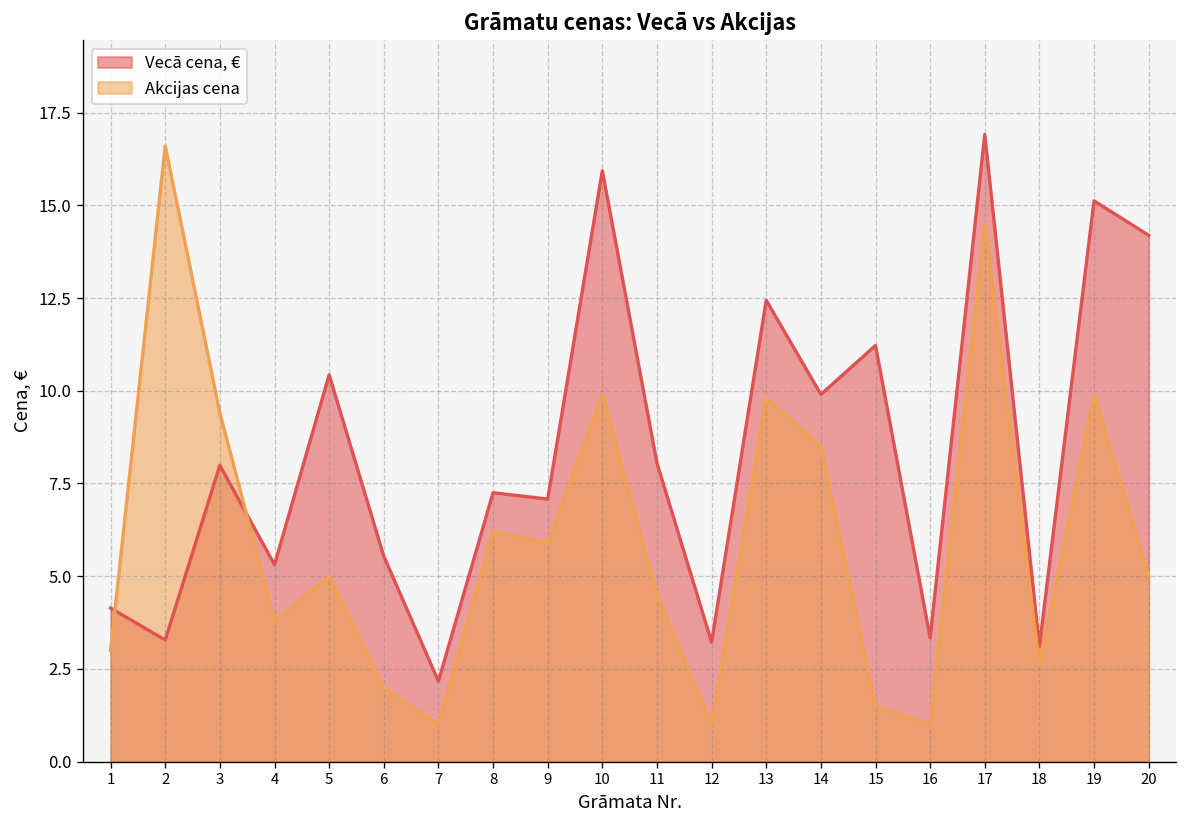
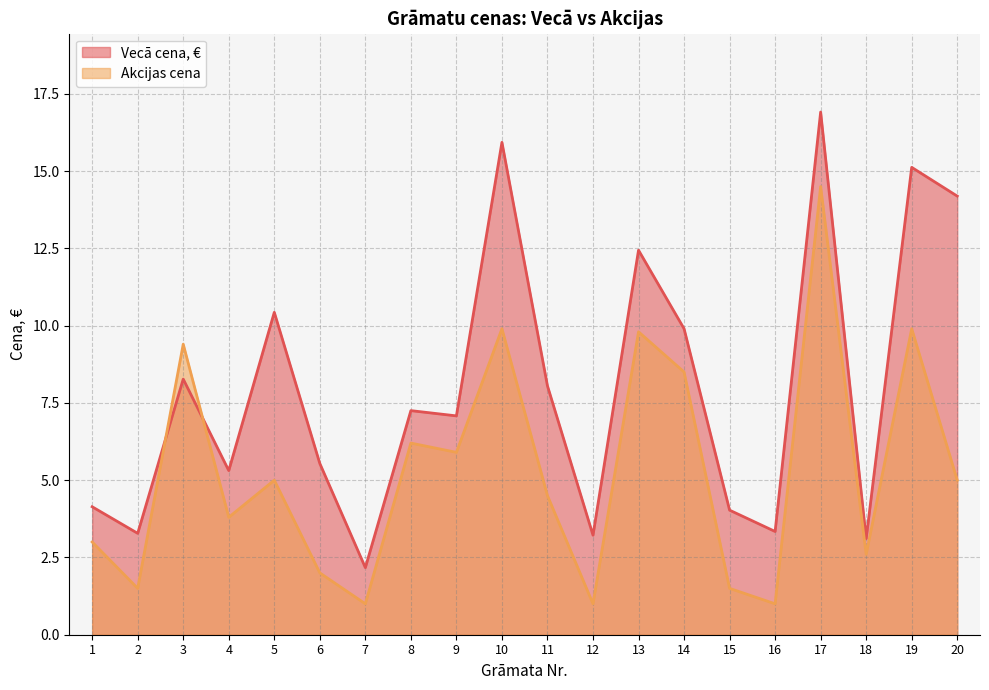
Akcijas cena, 2: 16.6 -> 1.5
Vecā cena, €, 3: 8.0 -> 8.3
Vecā cena, €, 15: 11.2 -> 4.0
